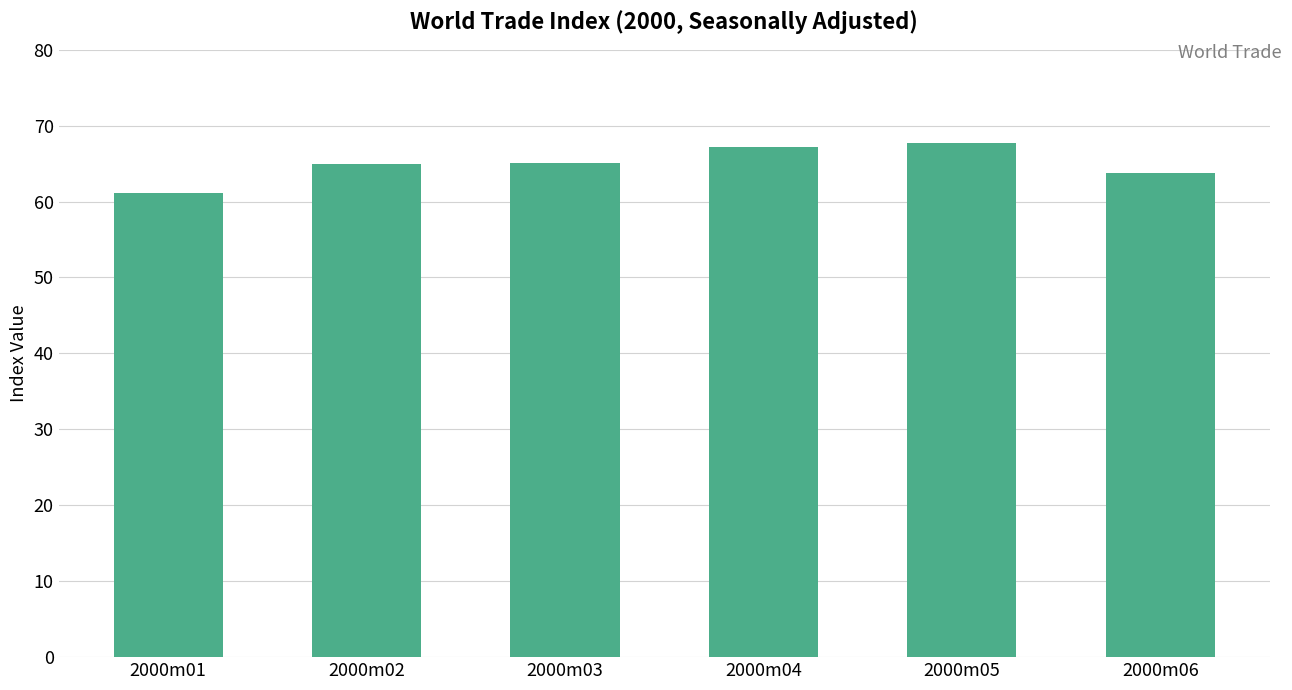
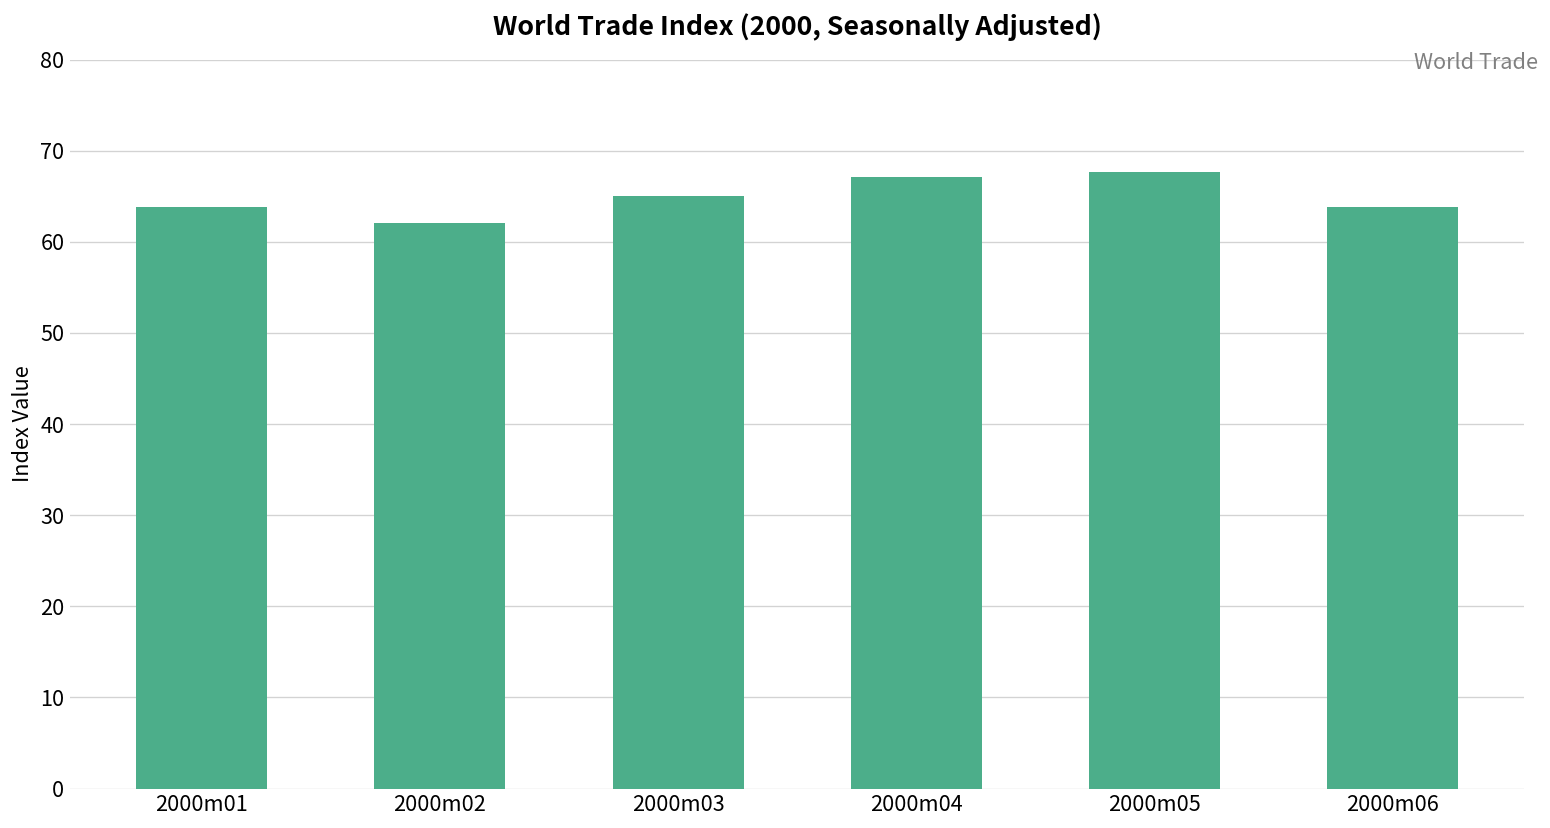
2000m01: 61 -> 64
2000m02: 65 -> 62
